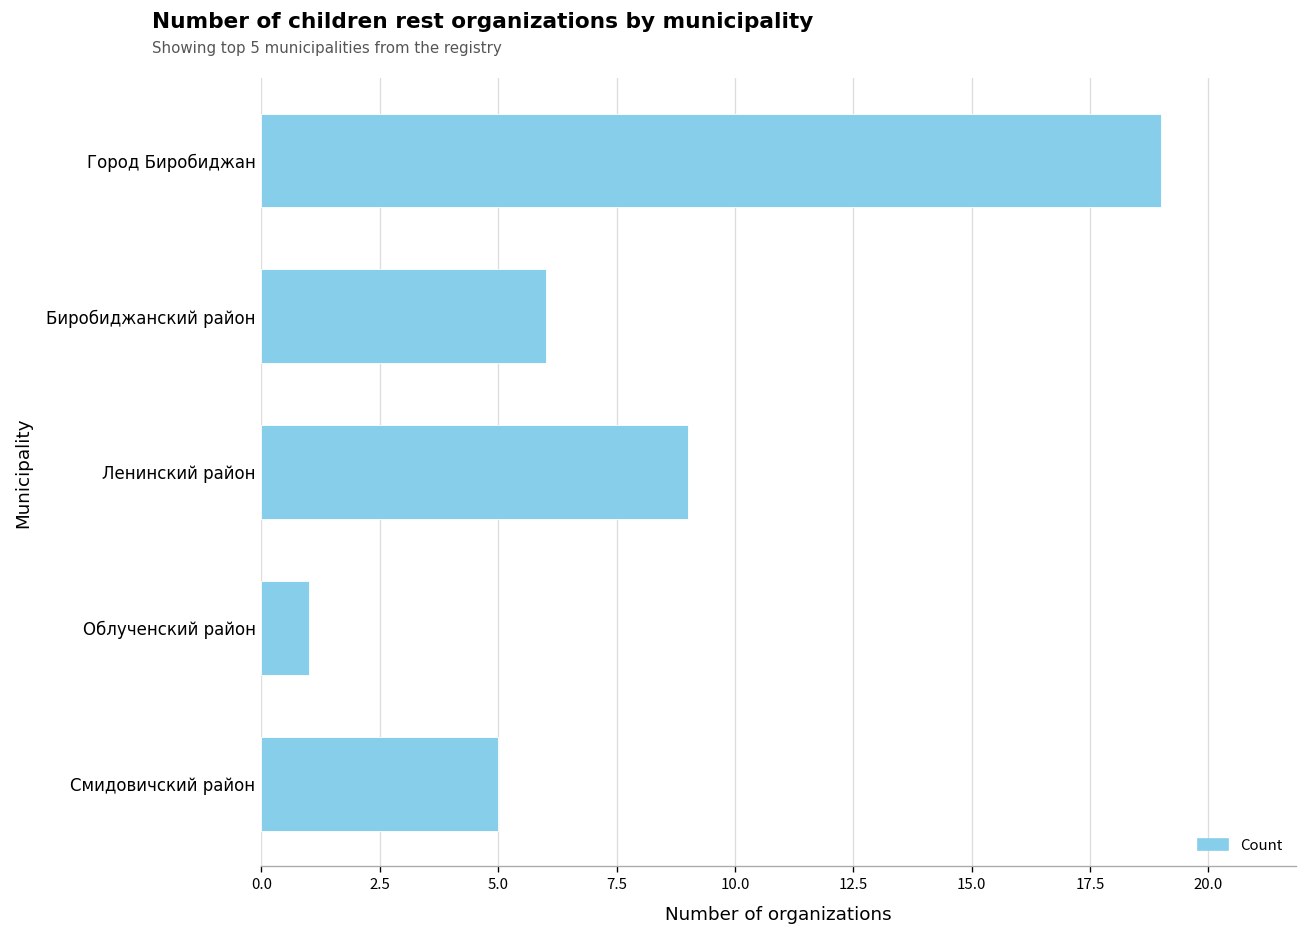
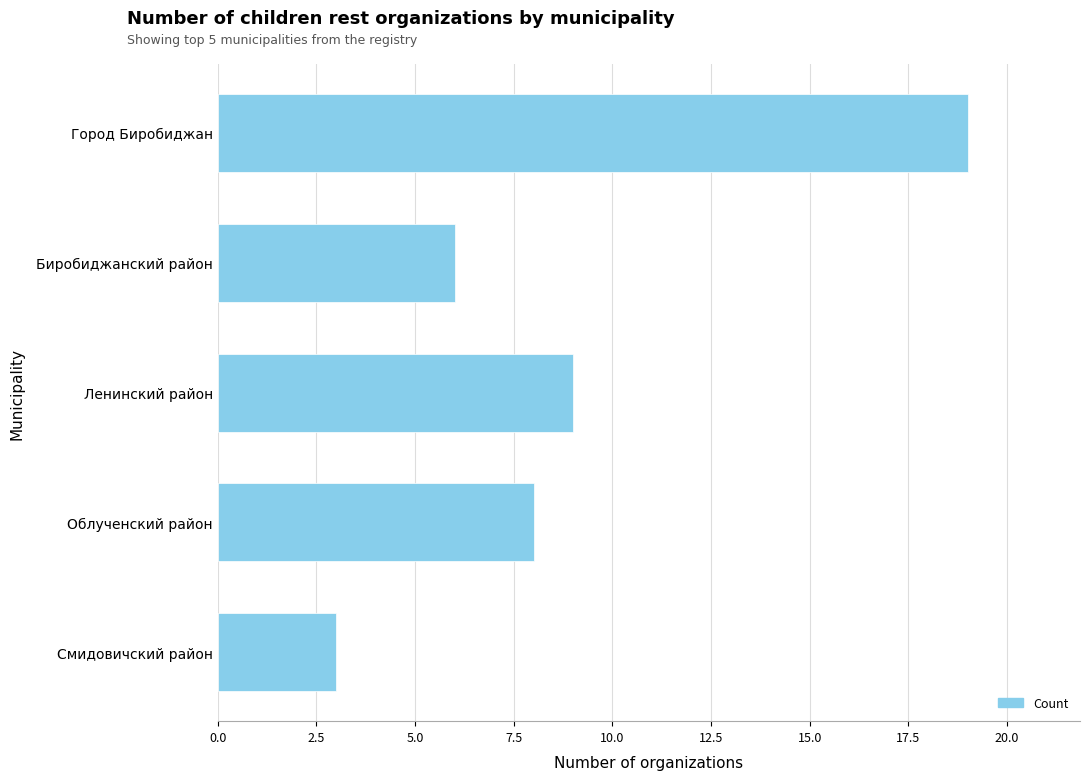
Облученский район: 1 -> 8
Смидовичский район: 5 -> 3
